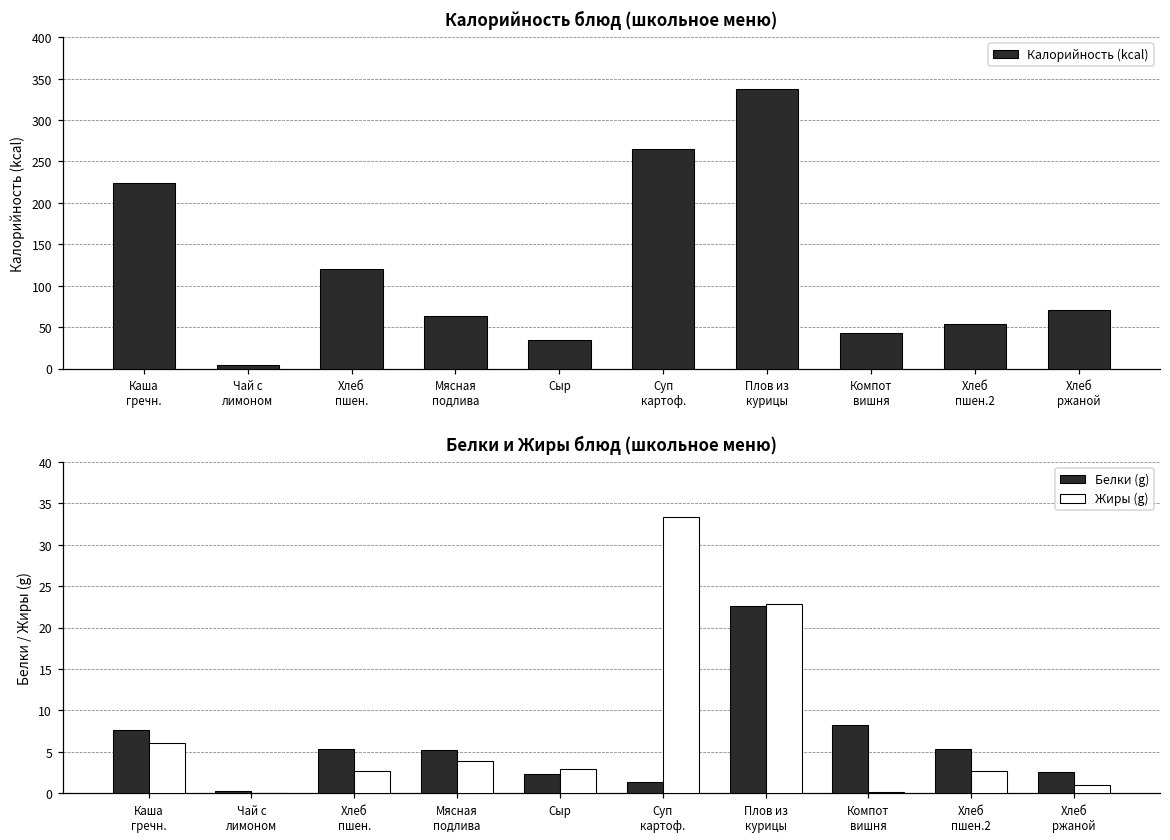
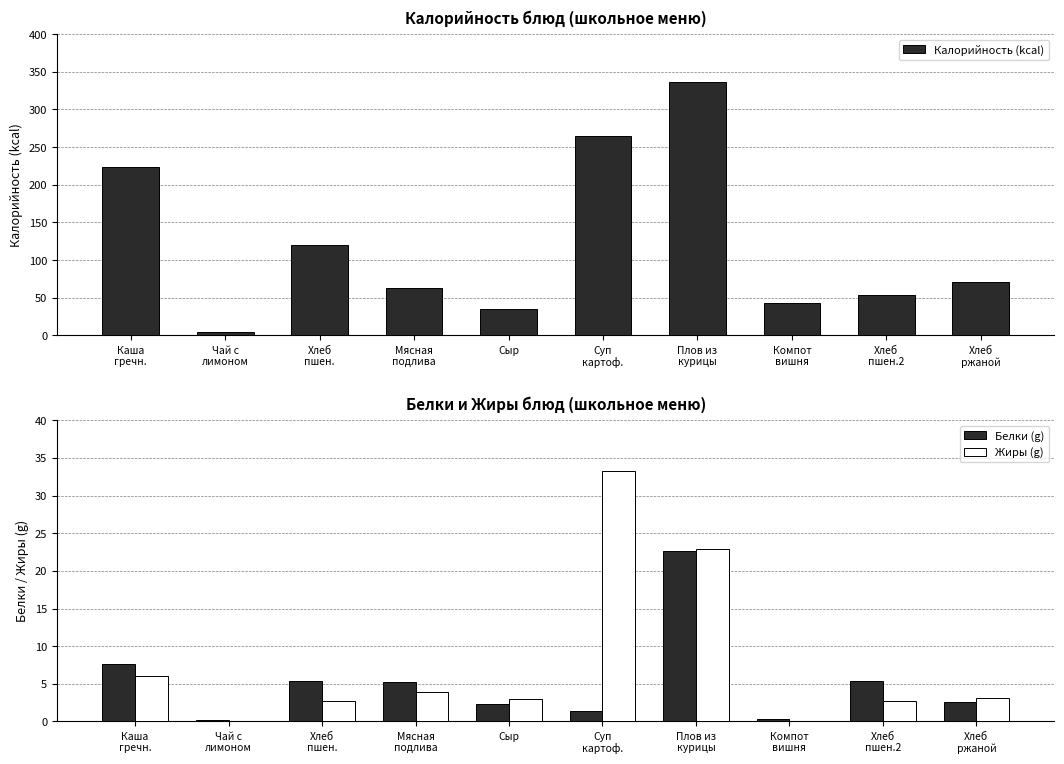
Белки и Жиры блюд (школьное меню), Белки (g), Компот вишня: 8 -> 0
Белки и Жиры блюд (школьное меню), Жиры (g), Хлеб ржаной: 1 -> 3
